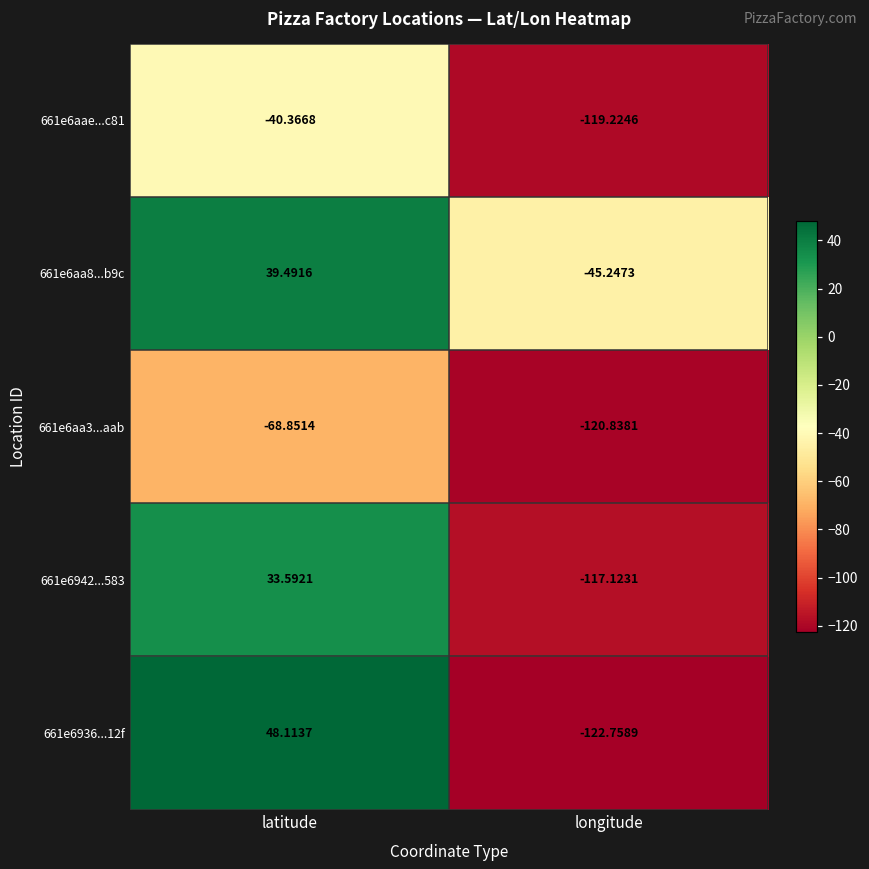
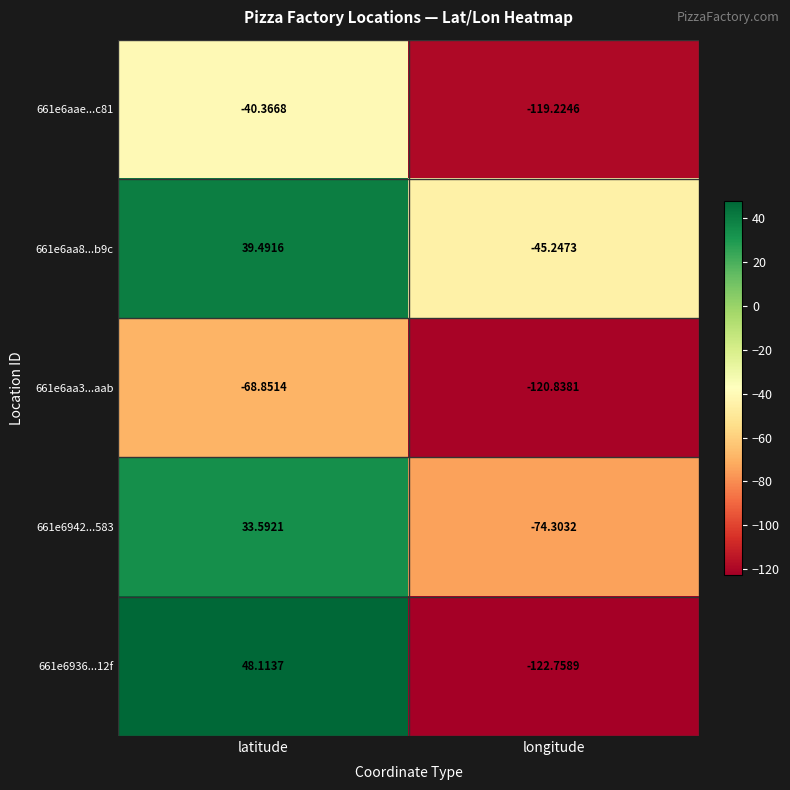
661e6942...583, longitude: -117.1231 -> -74.3032
